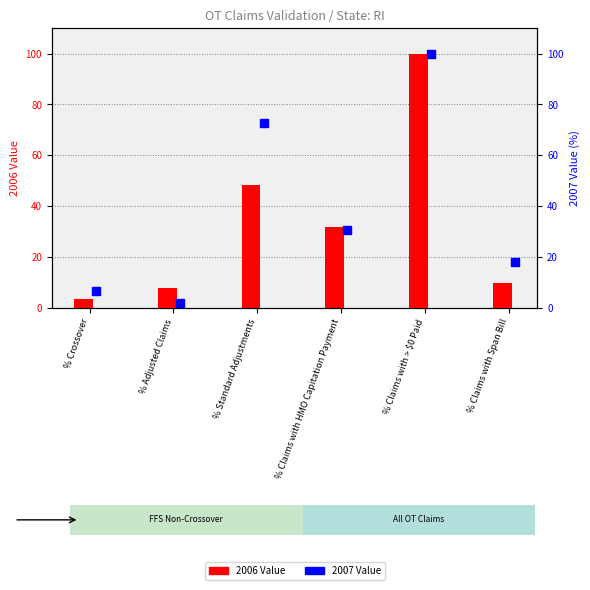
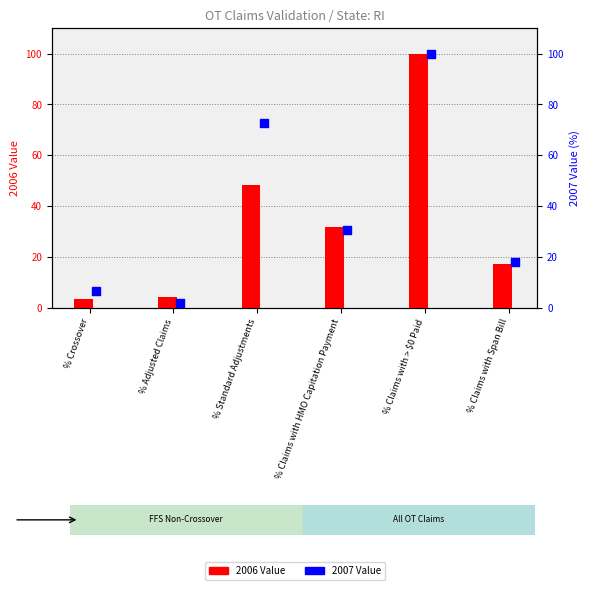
2006 Value, % Adjusted Claims: 8 -> 4
2006 Value, % Claims with Span Bill: 10 -> 17
